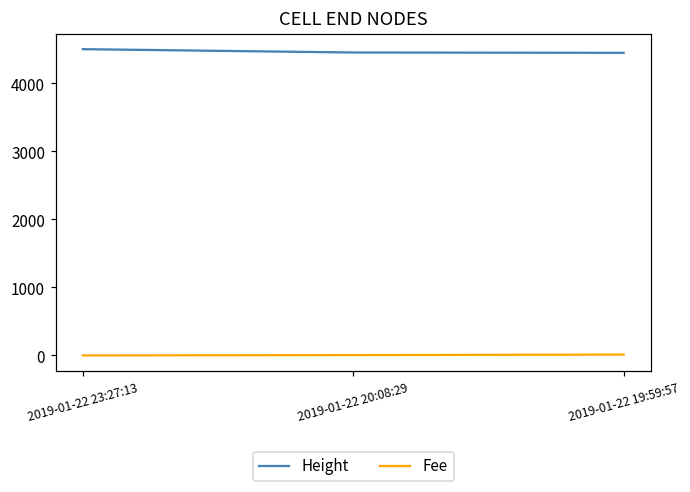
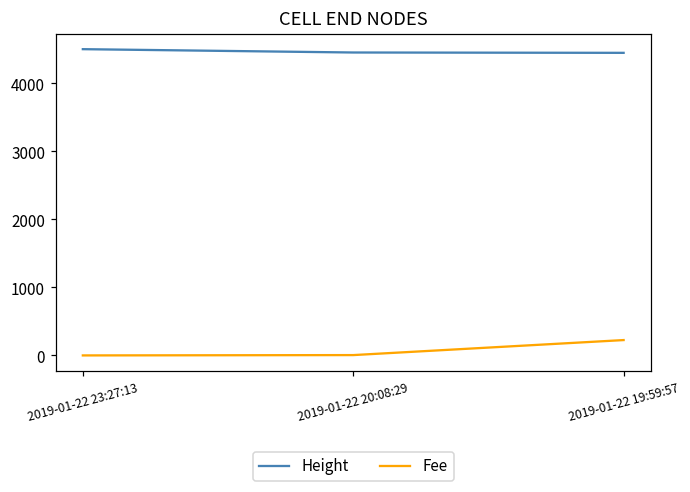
Fee, 2019-01-22 19:59:57: 0 -> 200
